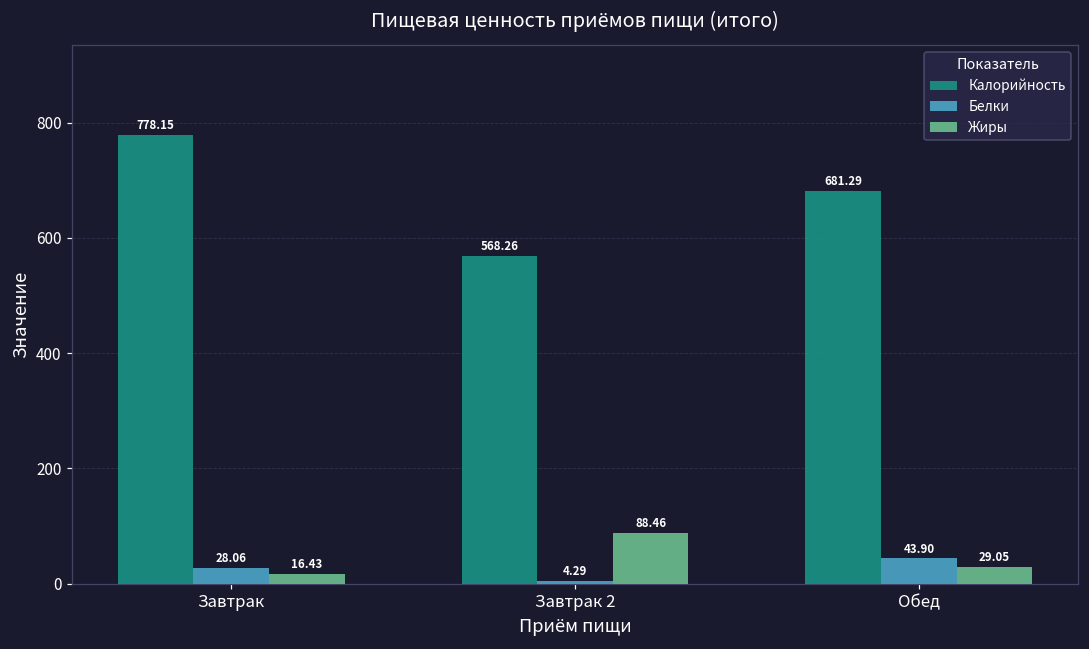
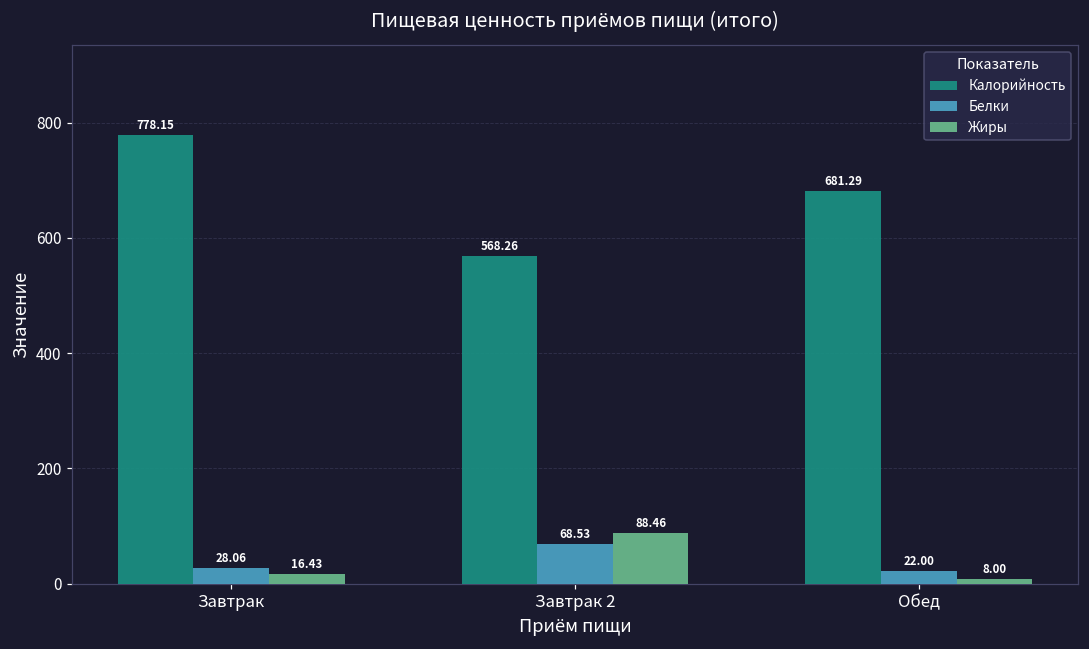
Белки, Завтрак 2: 4.29 -> 68.53
Белки, Обед: 43.90 -> 22.00
Жиры, Обед: 29.05 -> 8.00
